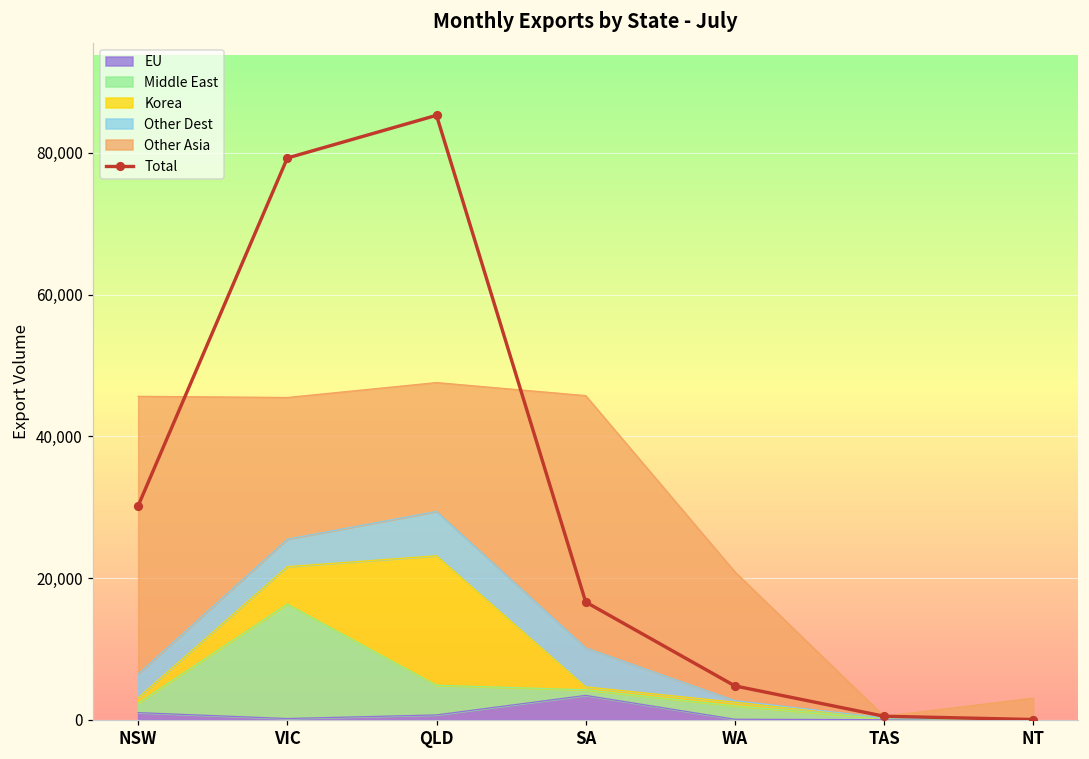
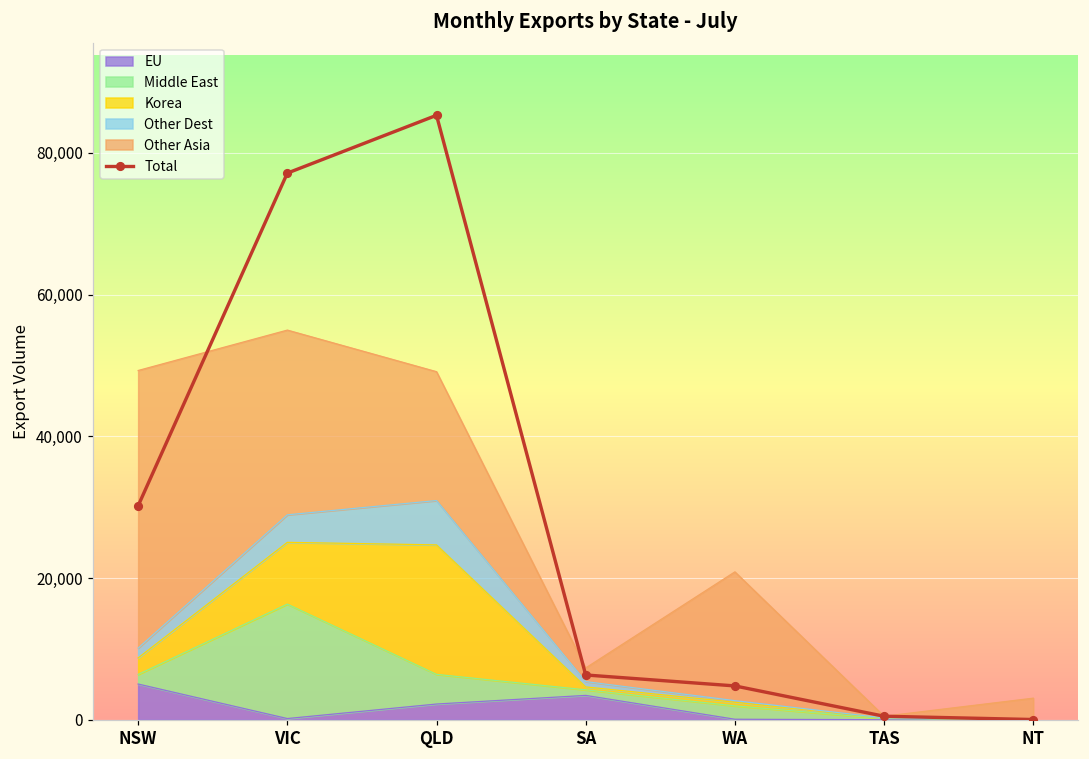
EU, NSW: 1,000 -> 5,000
Korea, NSW: 1,000 -> 2,000
Other Dest, NSW: 3,000 -> 1,000
Korea, VIC: 5,000 -> 9,000
Other Asia, VIC: 20,000 -> 26,000
Total, VIC: 79,000 -> 77,000
EU, QLD: 1,000 -> 2,000
Other Dest, SA: 6,000 -> 1,000
Other Asia, SA: 36,000 -> 2,000
Total, SA: 17,000 -> 6,000
